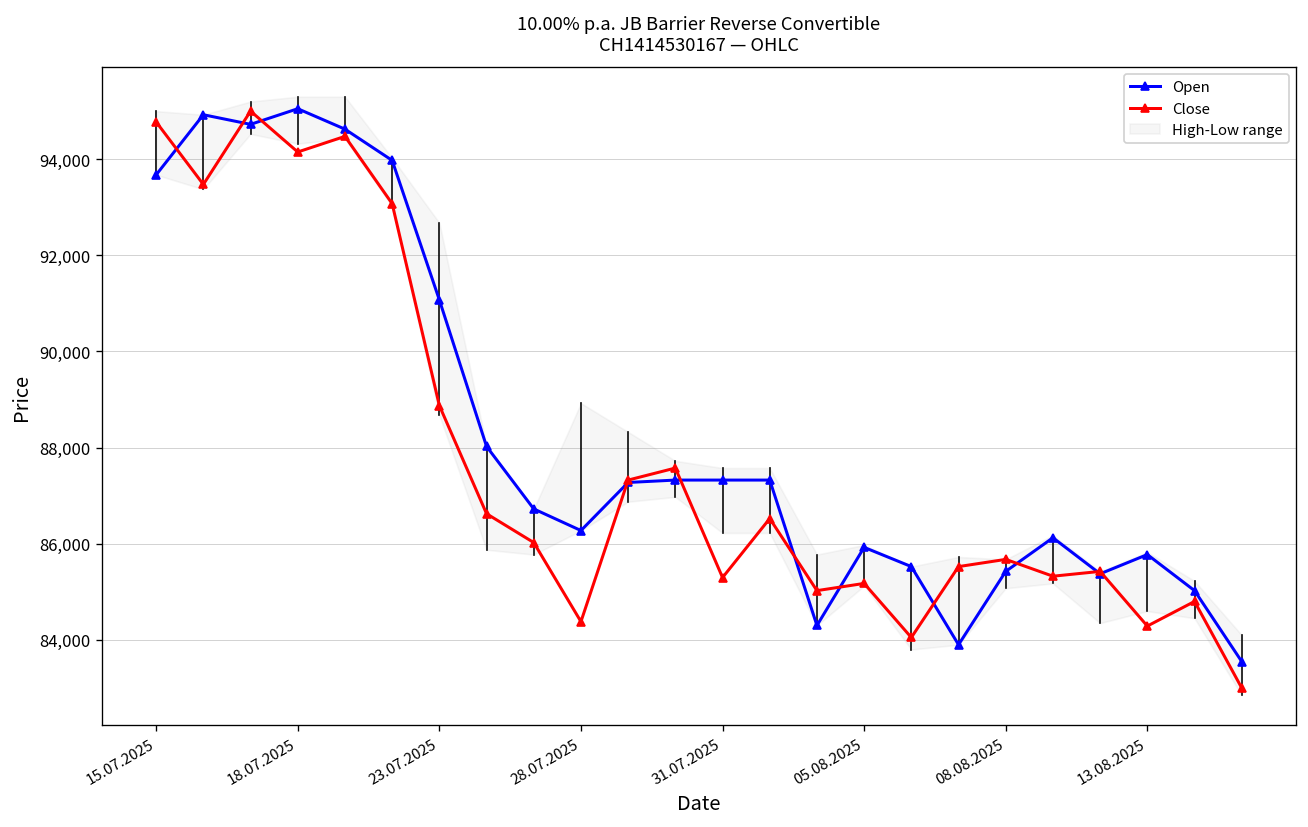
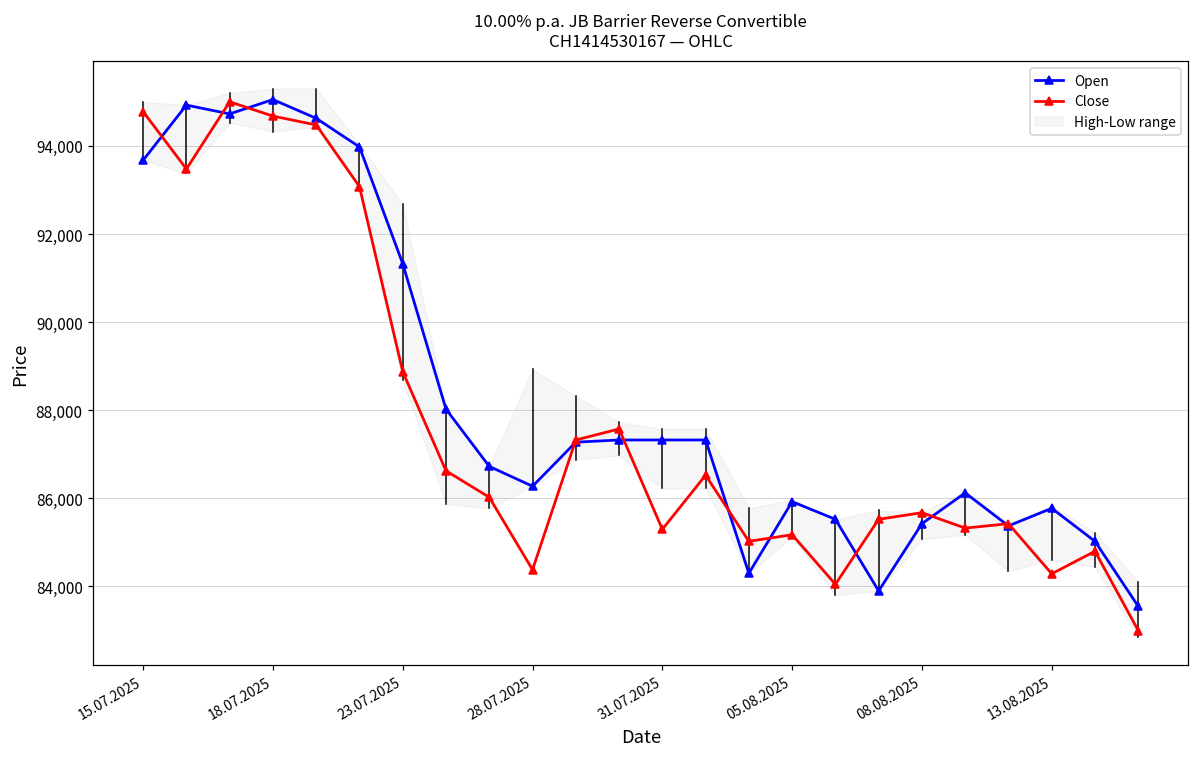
Close, 18.07.2025: 94,200 -> 94,700
Open, 23.07.2025: 91,100 -> 91,300
